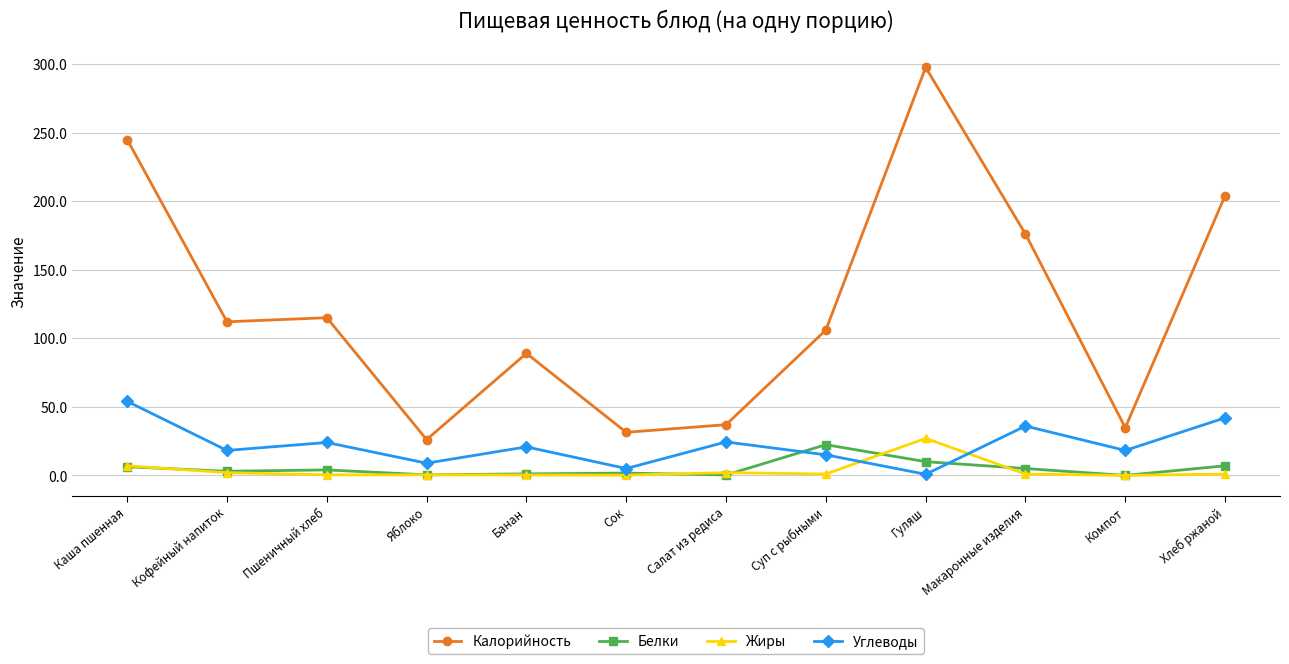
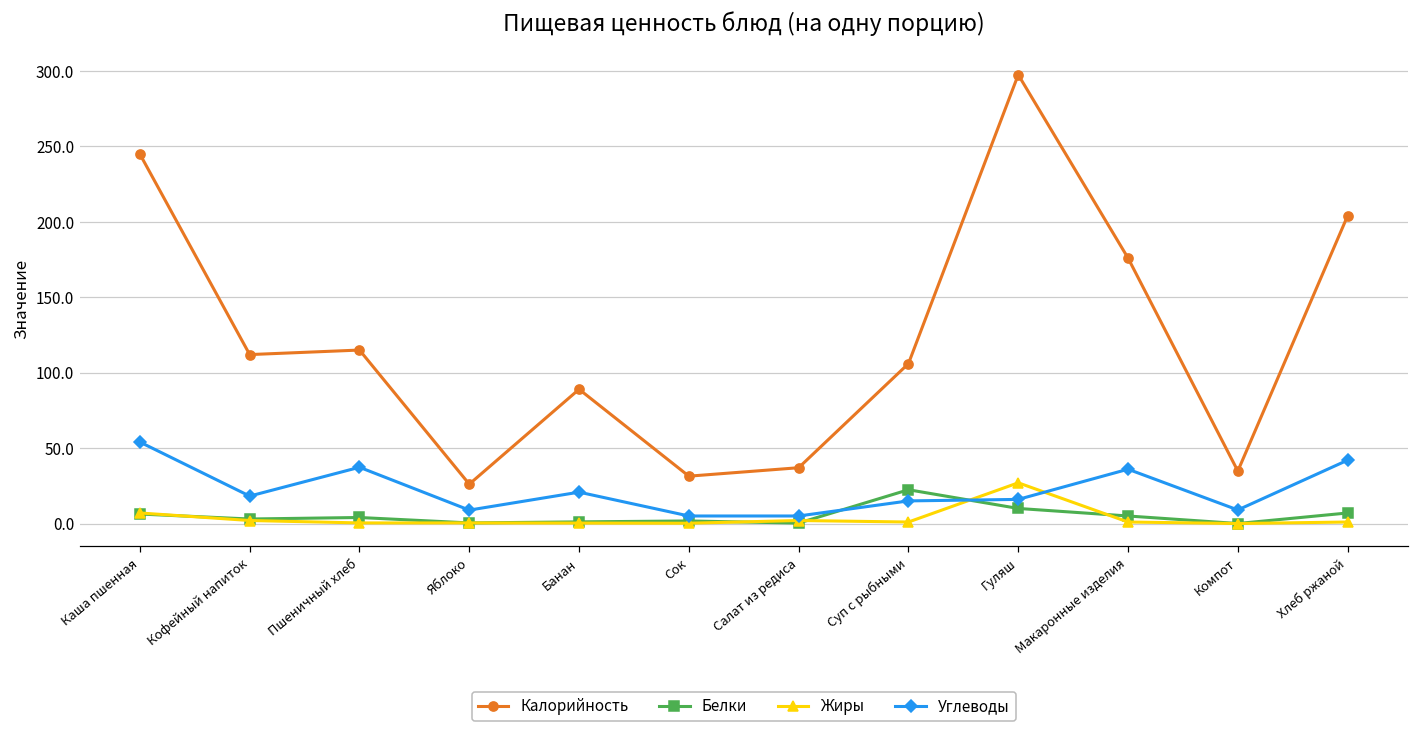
Углеводы, Пшеничный хлеб: 24 -> 37
Углеводы, Салат из редиса: 24 -> 5
Углеводы, Гуляш: 1 -> 16
Углеводы, Компот: 18 -> 9
